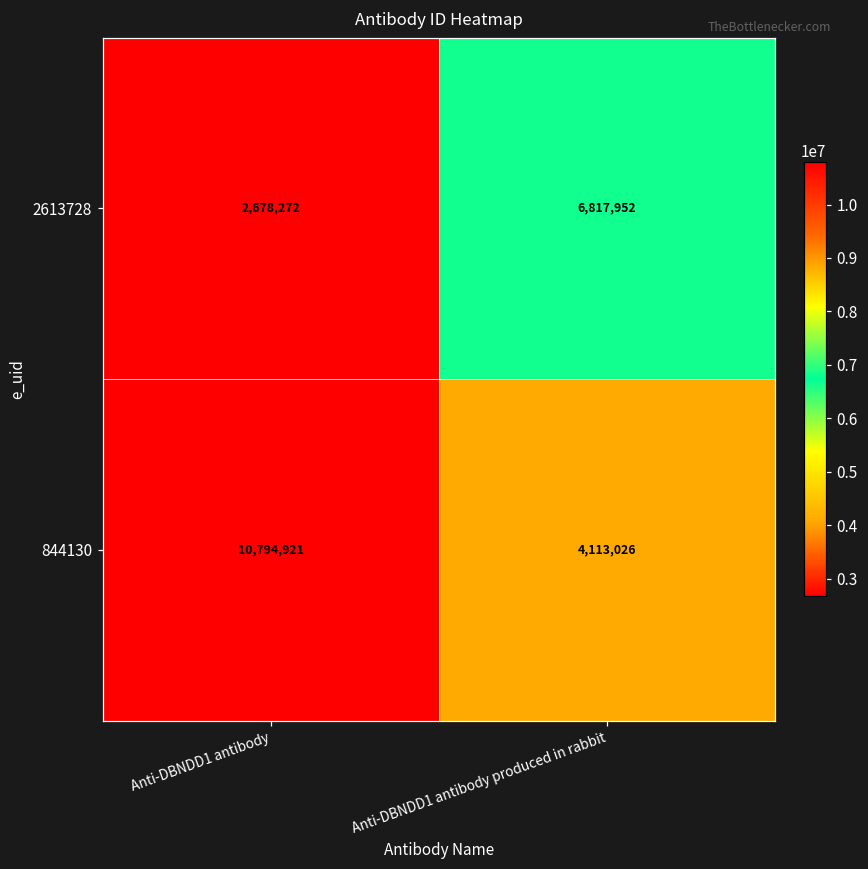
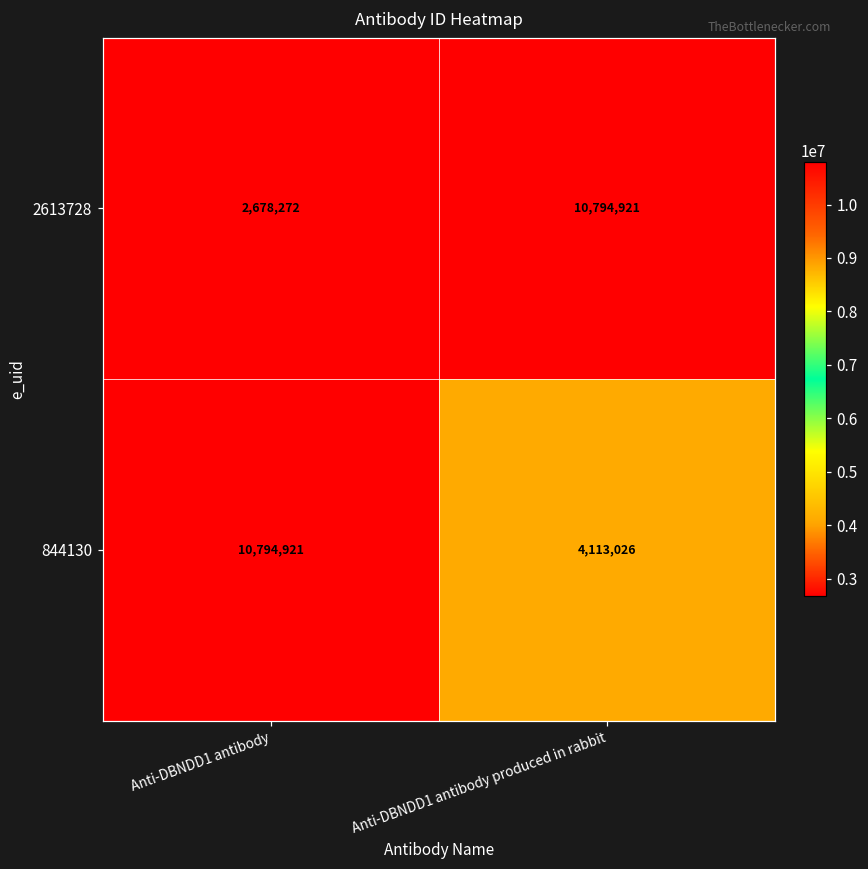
2613728, Anti-DBNDD1 antibody produced in rabbit: 6,817,952 -> 10,794,921
